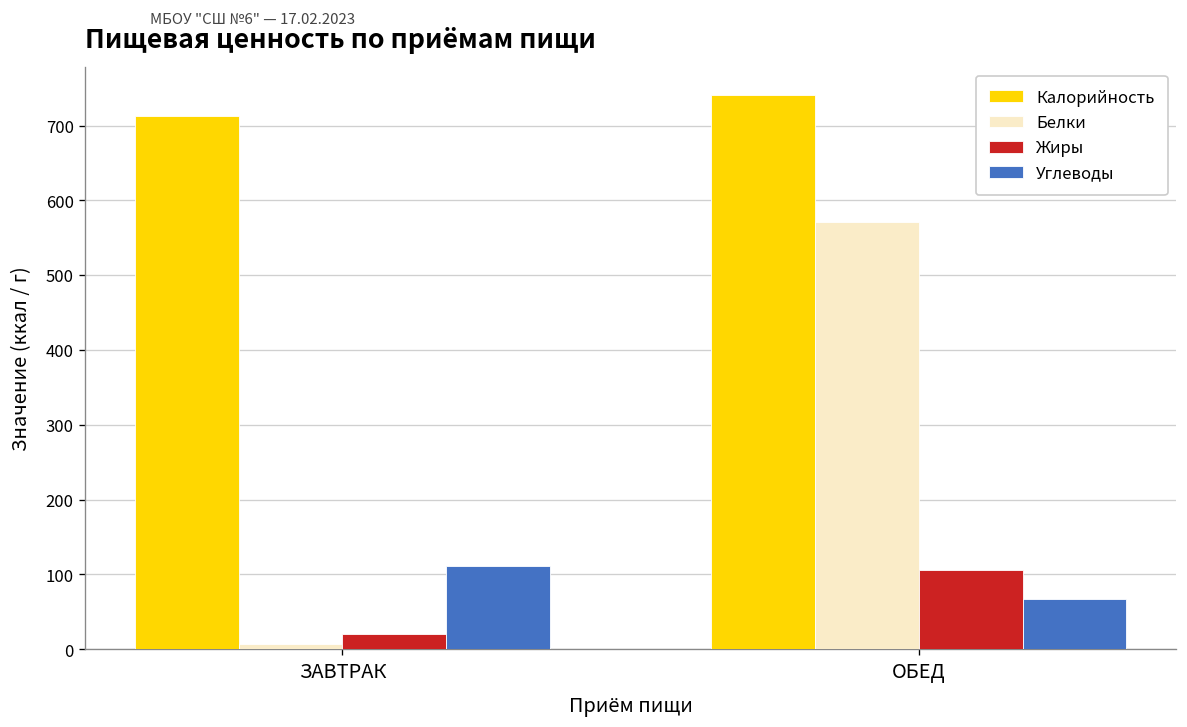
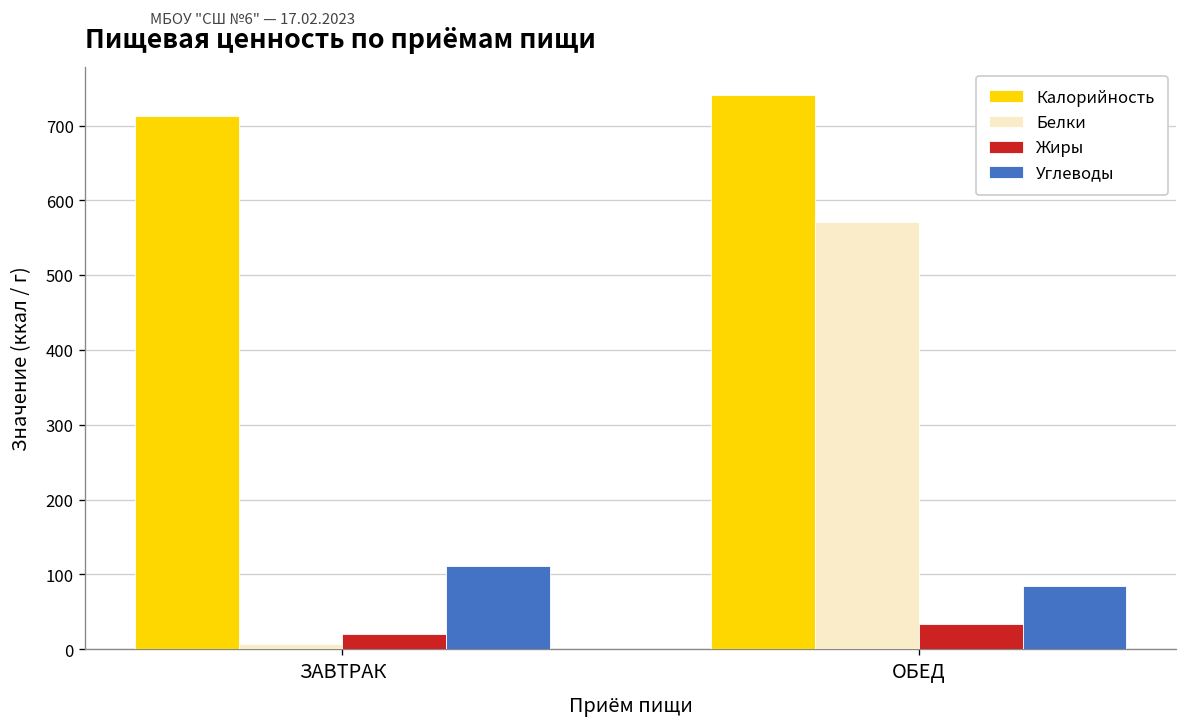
Жиры, ОБЕД: 110 -> 30
Углеводы, ОБЕД: 70 -> 90
